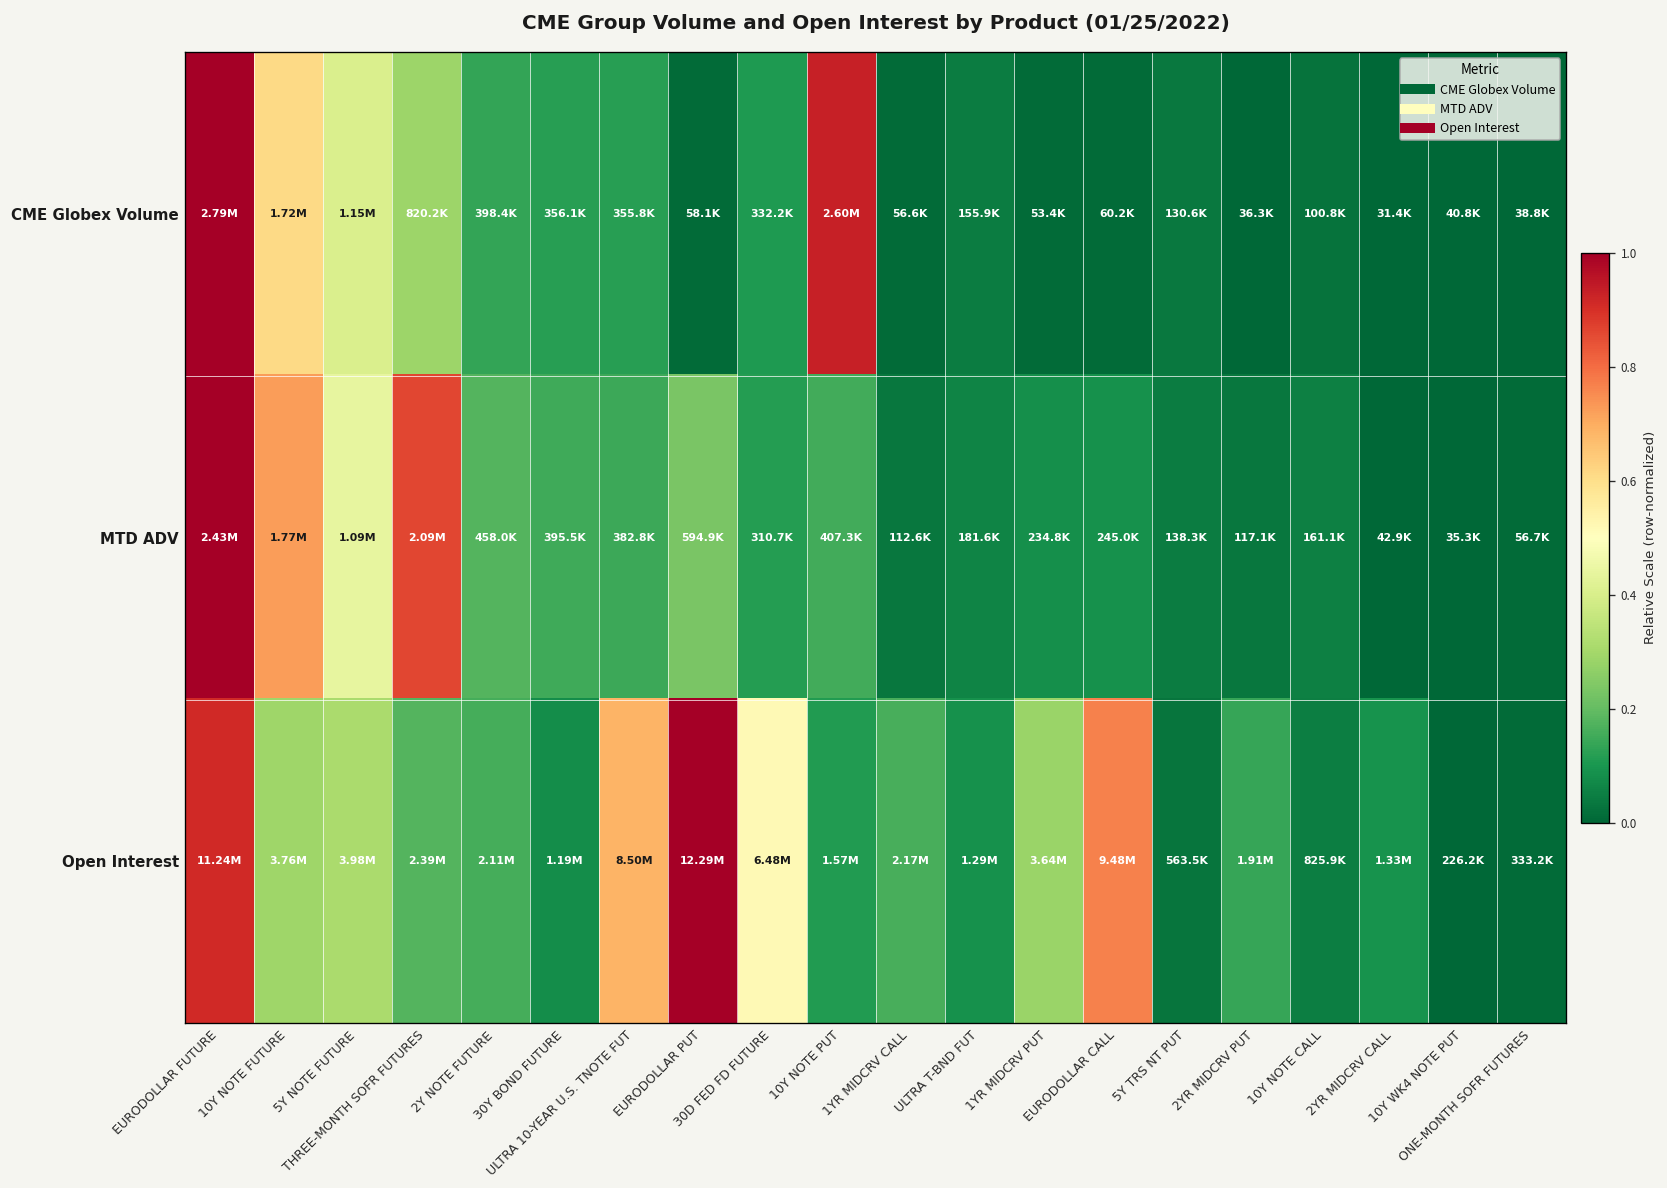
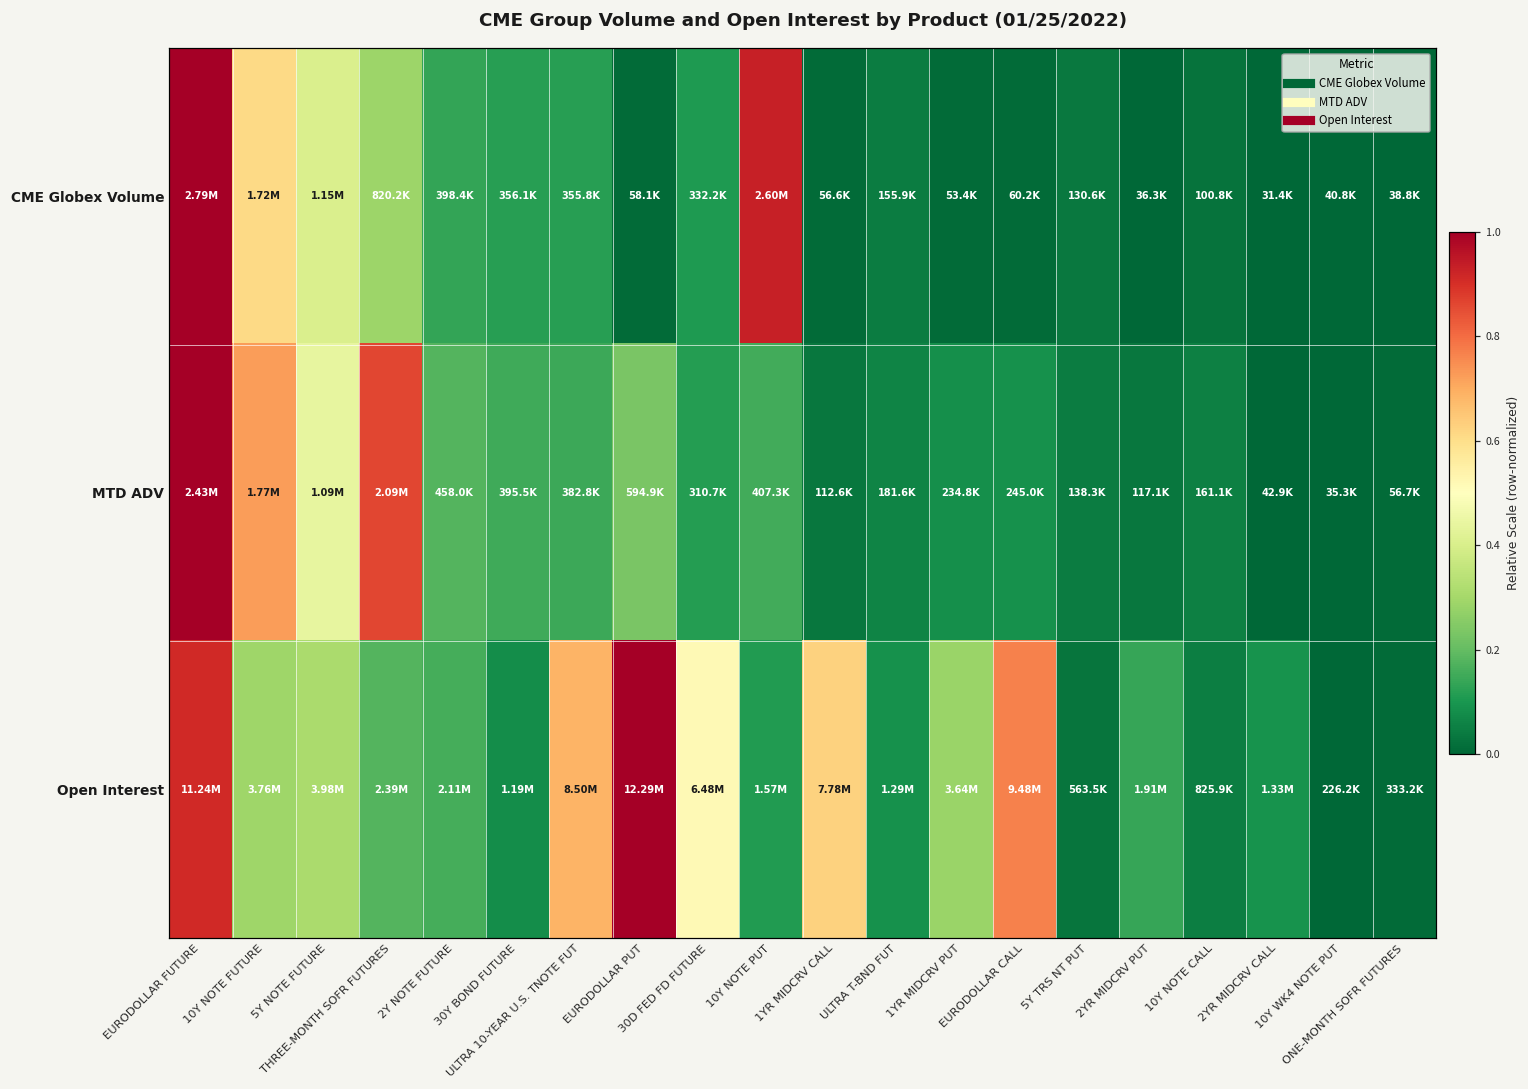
Open Interest, 1YR MIDCRV CALL: 2.17M -> 7.78M
